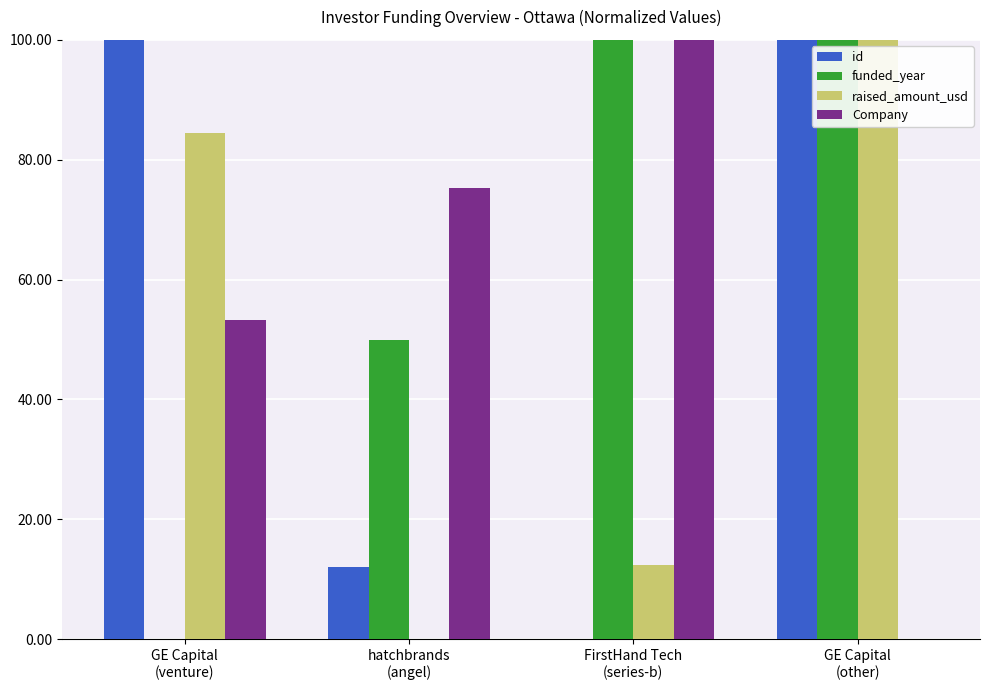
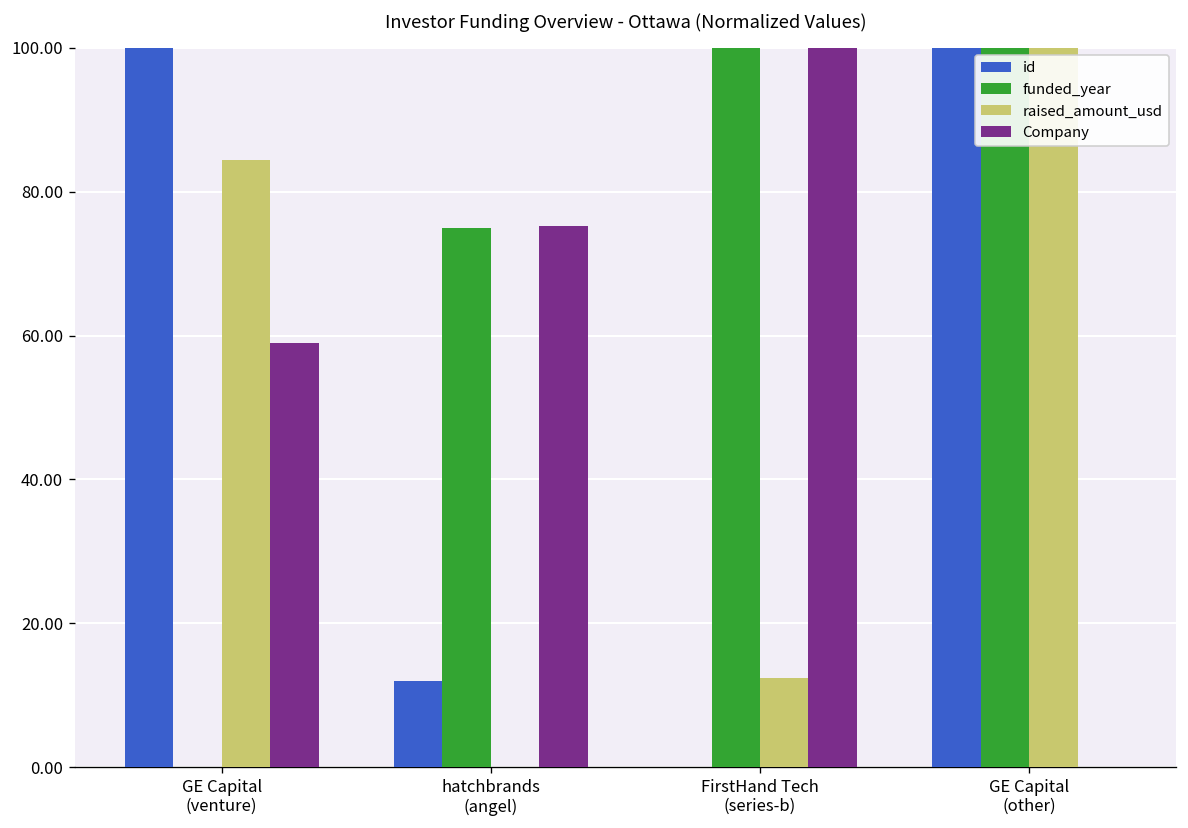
Company, GE Capital (venture): 53 -> 59
funded_year, hatchbrands (angel): 50 -> 75
